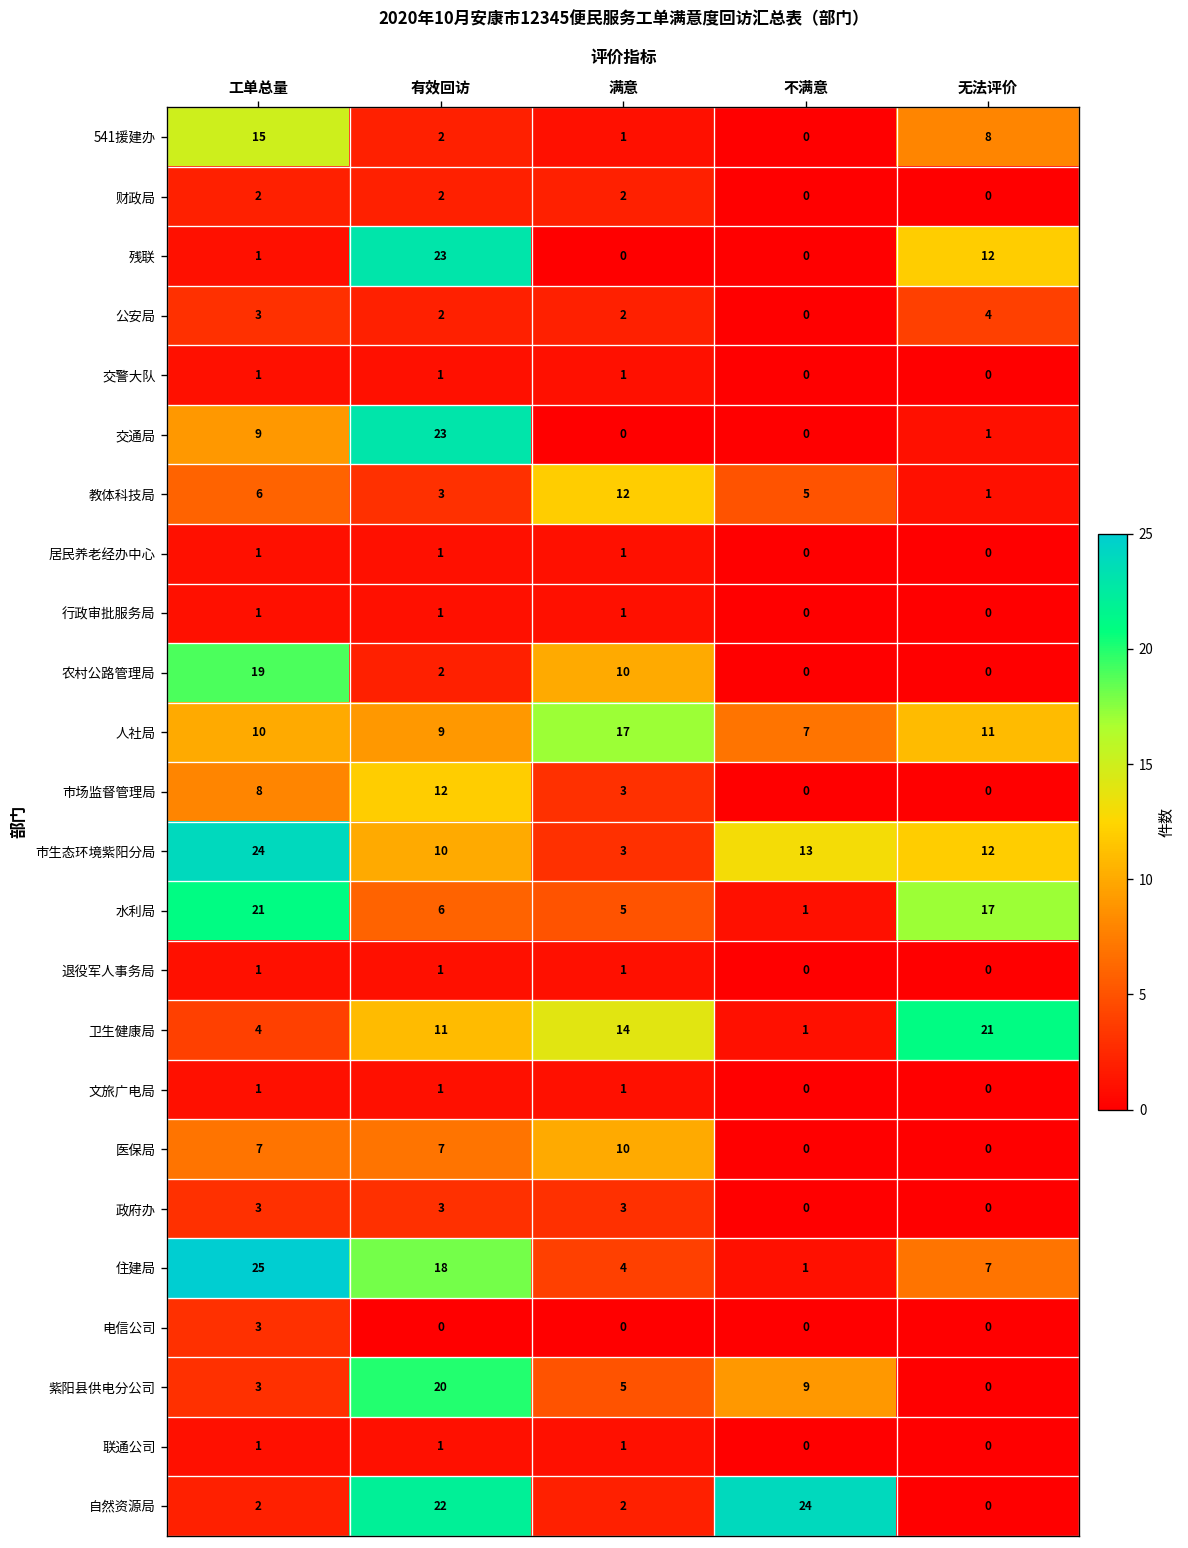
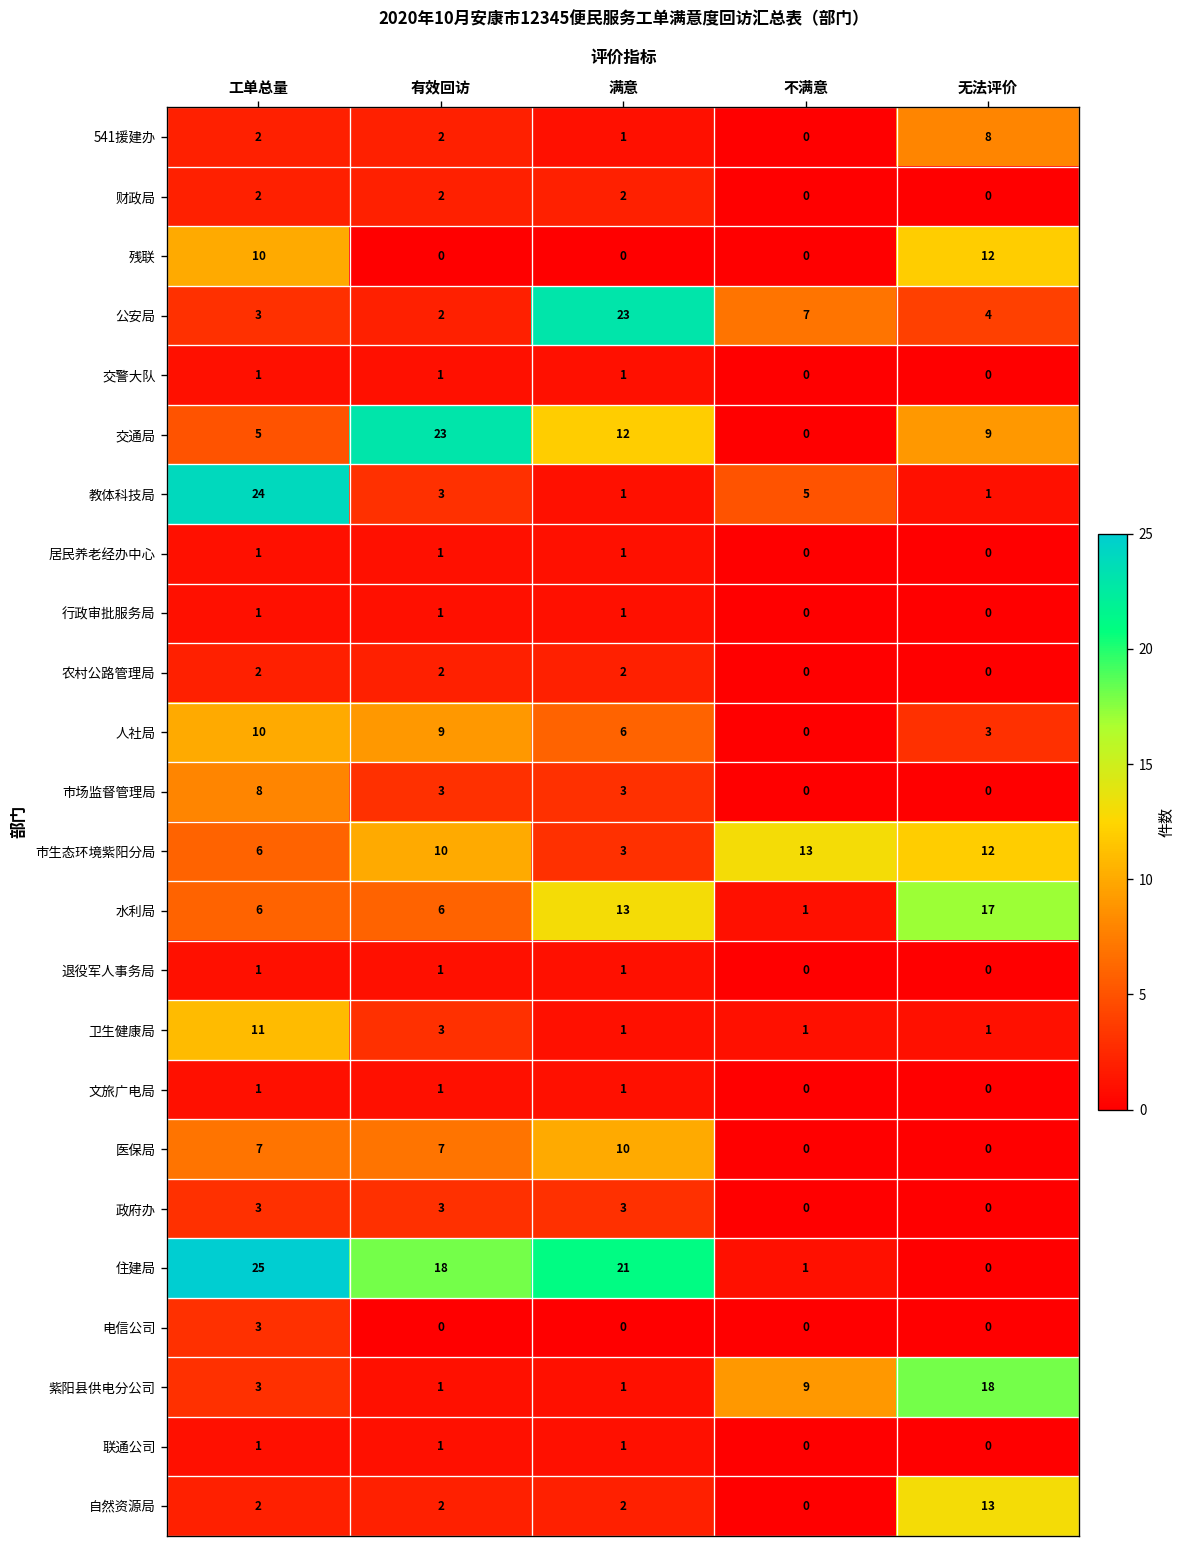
541援建办, 工单总量: 15 -> 2
残联, 工单总量: 1 -> 10
残联, 有效回访: 23 -> 0
公安局, 满意: 2 -> 23
公安局, 不满意: 0 -> 7
交通局, 工单总量: 9 -> 5
交通局, 满意: 0 -> 12
交通局, 无法评价: 1 -> 9
教体科技局, 工单总量: 6 -> 24
教体科技局, 满意: 12 -> 1
农村公路管理局, 工单总量: 19 -> 2
农村公路管理局, 满意: 10 -> 2
人社局, 满意: 17 -> 6
人社局, 不满意: 7 -> 0
人社局, 无法评价: 11 -> 3
市场监督管理局, 有效回访: 12 -> 3
市生态环境紫阳分局, 工单总量: 24 -> 6
水利局, 工单总量: 21 -> 6
水利局, 满意: 5 -> 13
卫生健康局, 工单总量: 4 -> 11
卫生健康局, 有效回访: 11 -> 3
卫生健康局, 满意: 14 -> 1
卫生健康局, 无法评价: 21 -> 1
住建局, 满意: 4 -> 21
住建局, 无法评价: 7 -> 0
紫阳县供电分公司, 有效回访: 20 -> 1
紫阳县供电分公司, 满意: 5 -> 1
紫阳县供电分公司, 无法评价: 0 -> 18
自然资源局, 有效回访: 22 -> 2
自然资源局, 不满意: 24 -> 0
自然资源局, 无法评价: 0 -> 13
